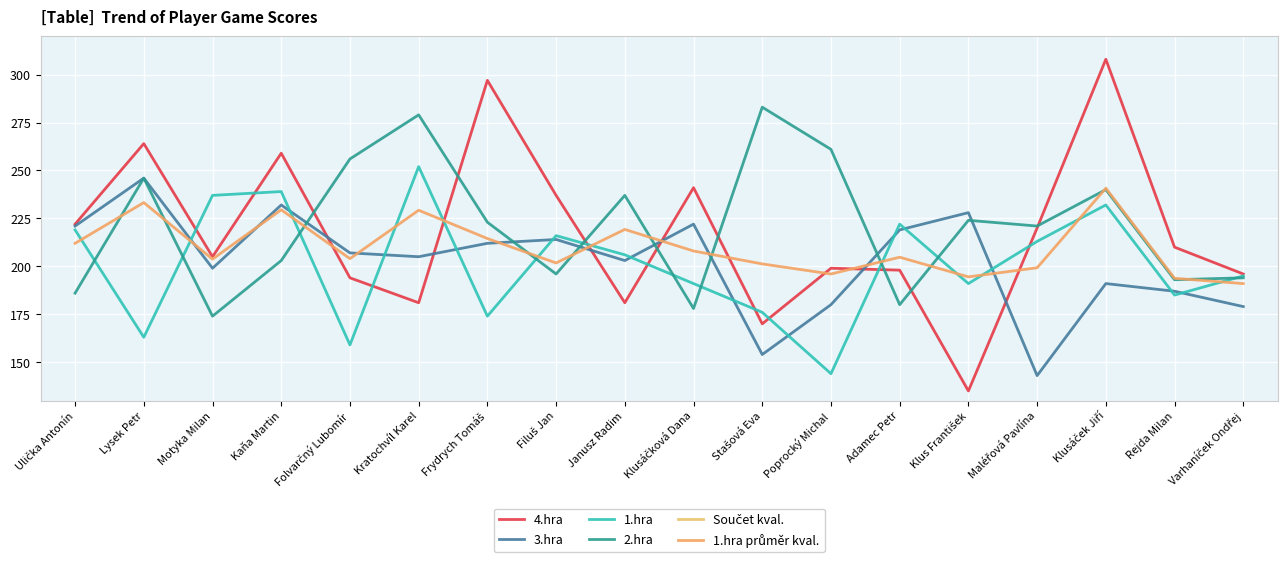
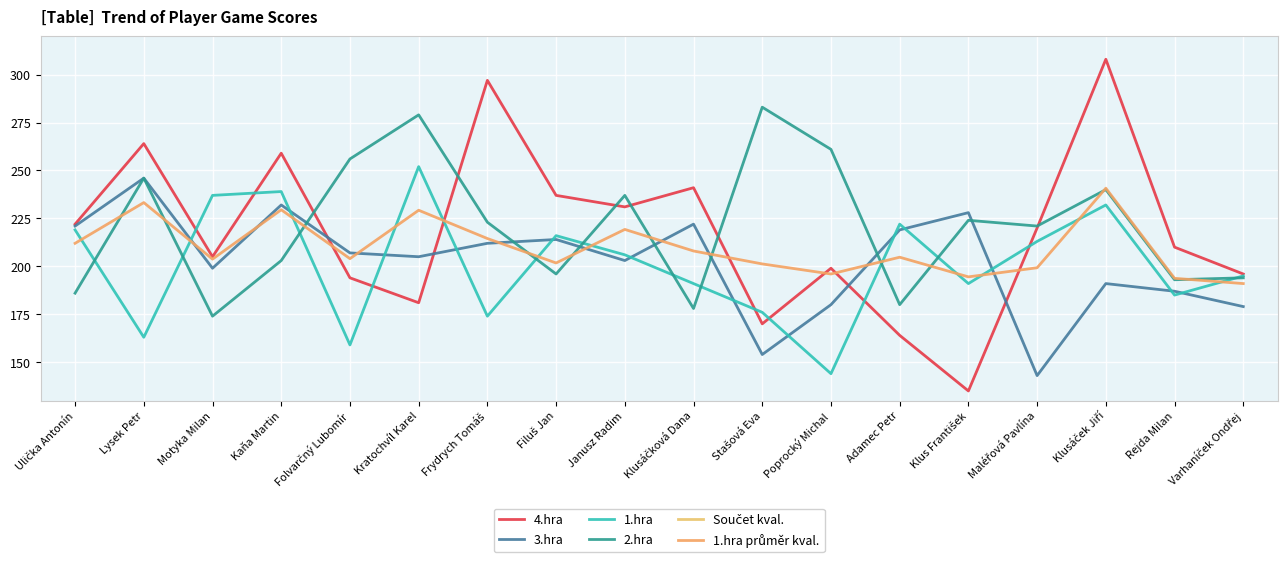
4.hra, Janusz Radim: 181 -> 231
4.hra, Adamec Petr: 198 -> 164
